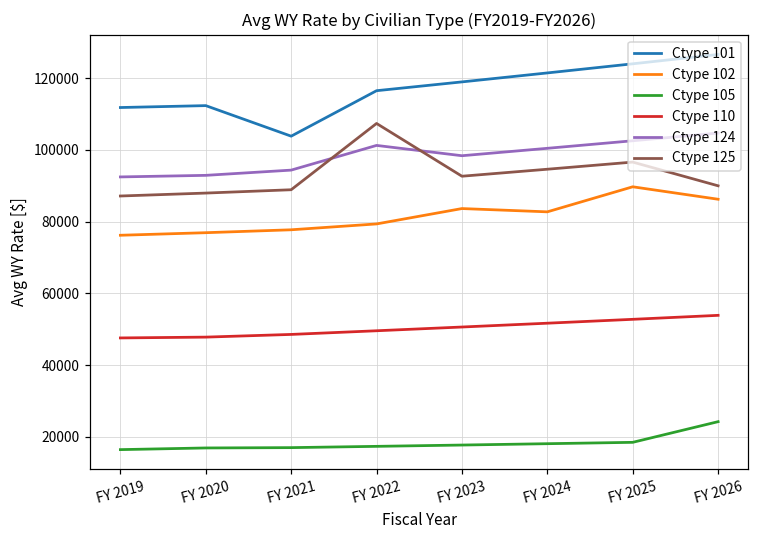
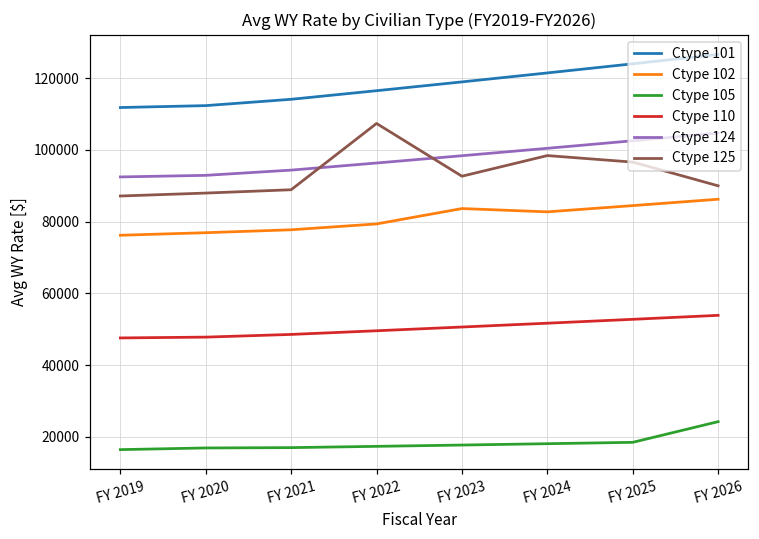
Ctype 101, FY 2021: 104000 -> 114000
Ctype 124, FY 2022: 101000 -> 96000
Ctype 125, FY 2024: 95000 -> 98000
Ctype 102, FY 2025: 90000 -> 84000
